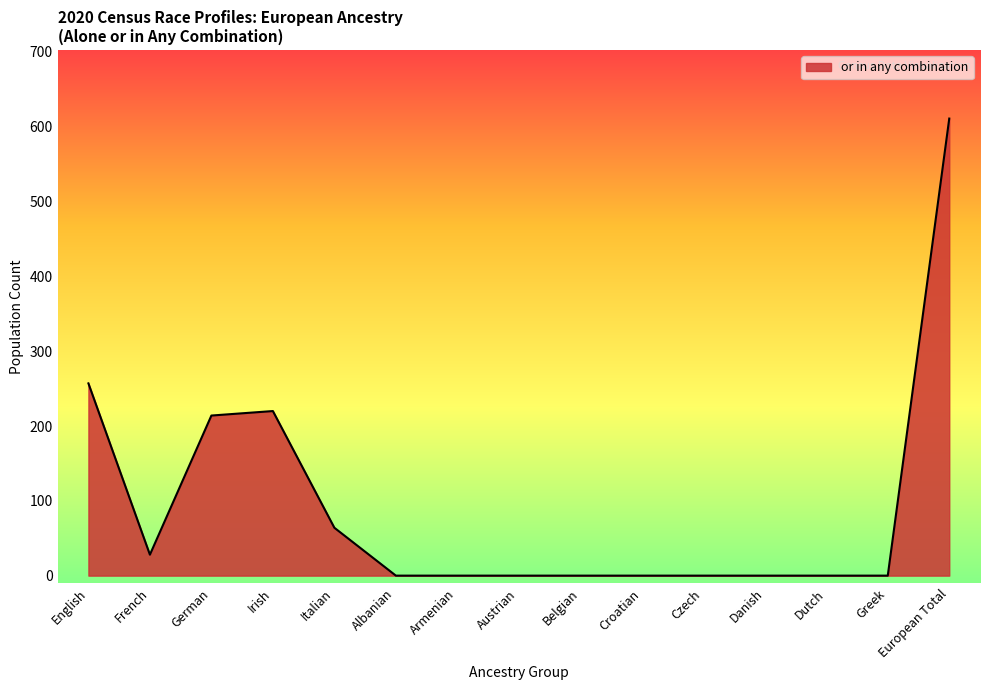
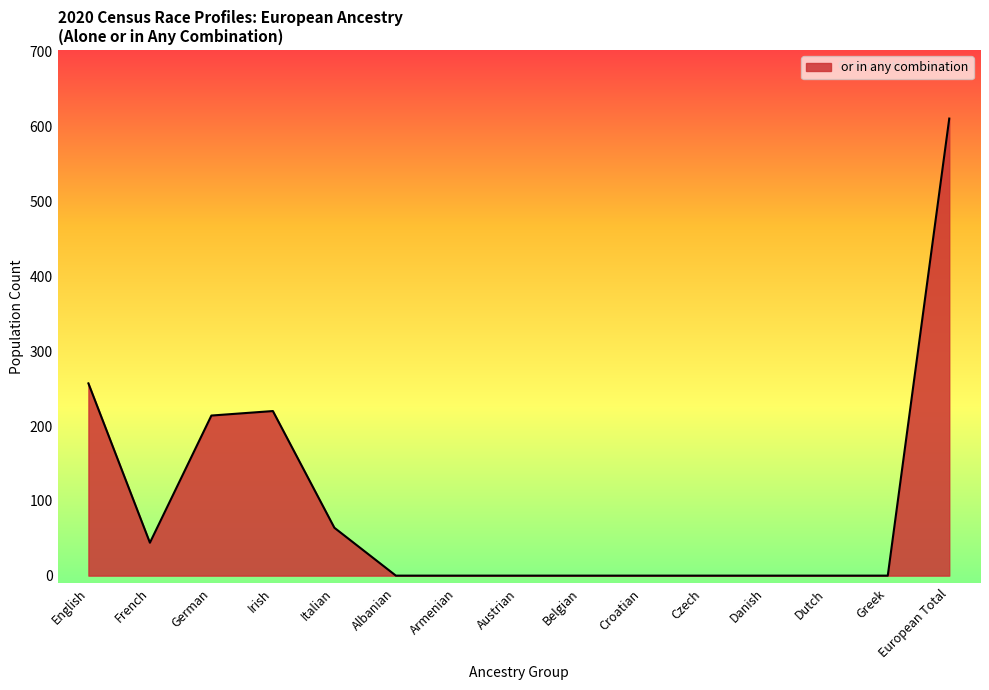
French: 30 -> 40
